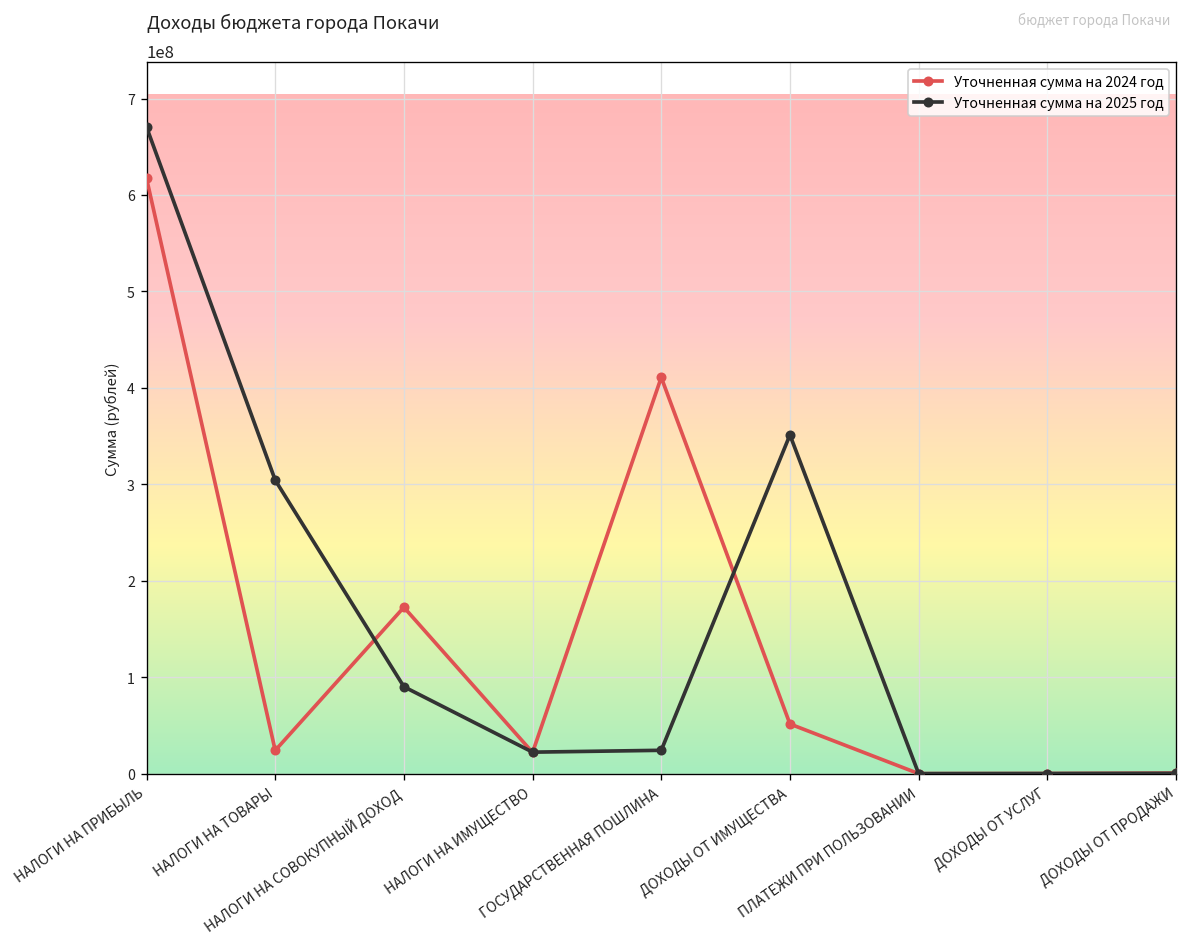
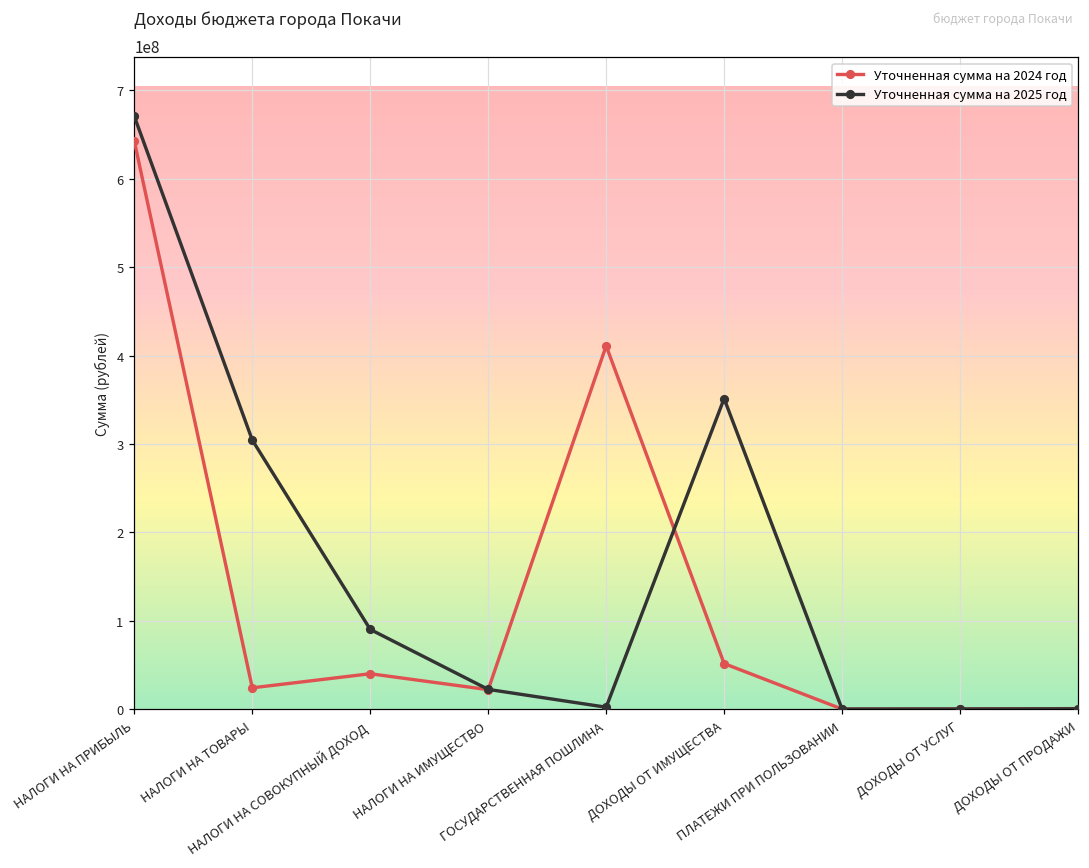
Уточненная сумма на 2024 год, НАЛОГИ НА ПРИБЫЛЬ: 620000000 -> 640000000
Уточненная сумма на 2024 год, НАЛОГИ НА СОВОКУПНЫЙ ДОХОД: 170000000 -> 40000000
Уточненная сумма на 2025 год, ГОСУДАРСТВЕННАЯ ПОШЛИНА: 20000000 -> 0
